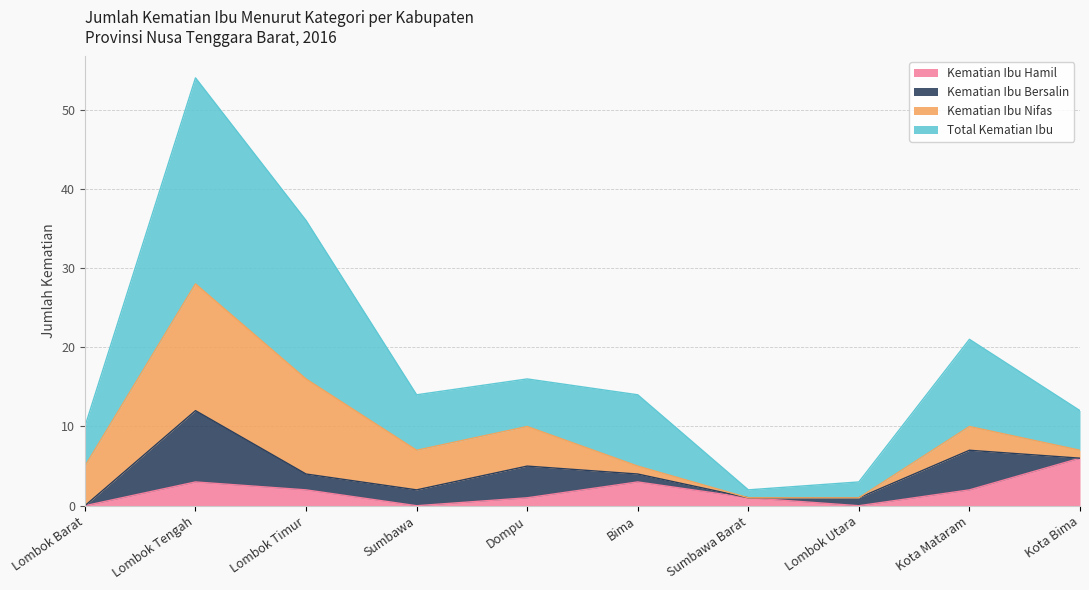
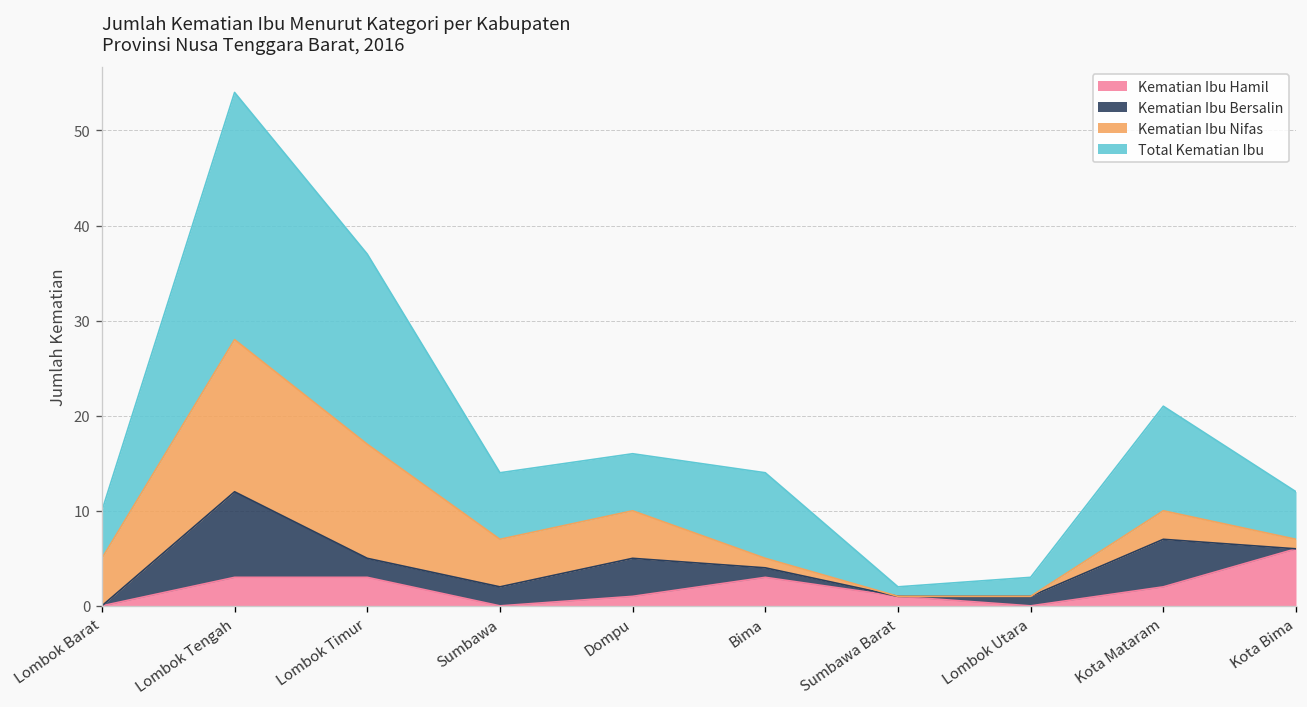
Kematian Ibu Hamil, Lombok Timur: 2 -> 3
